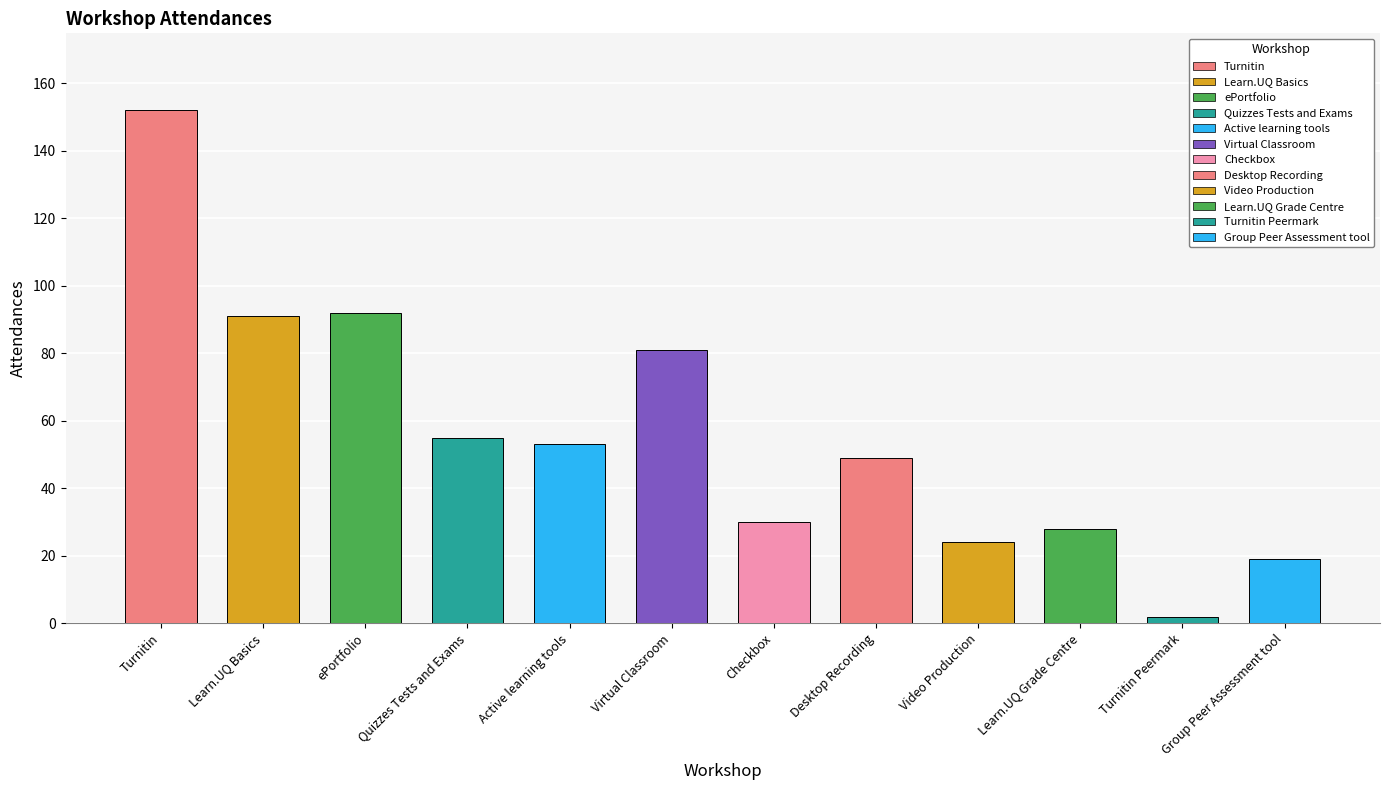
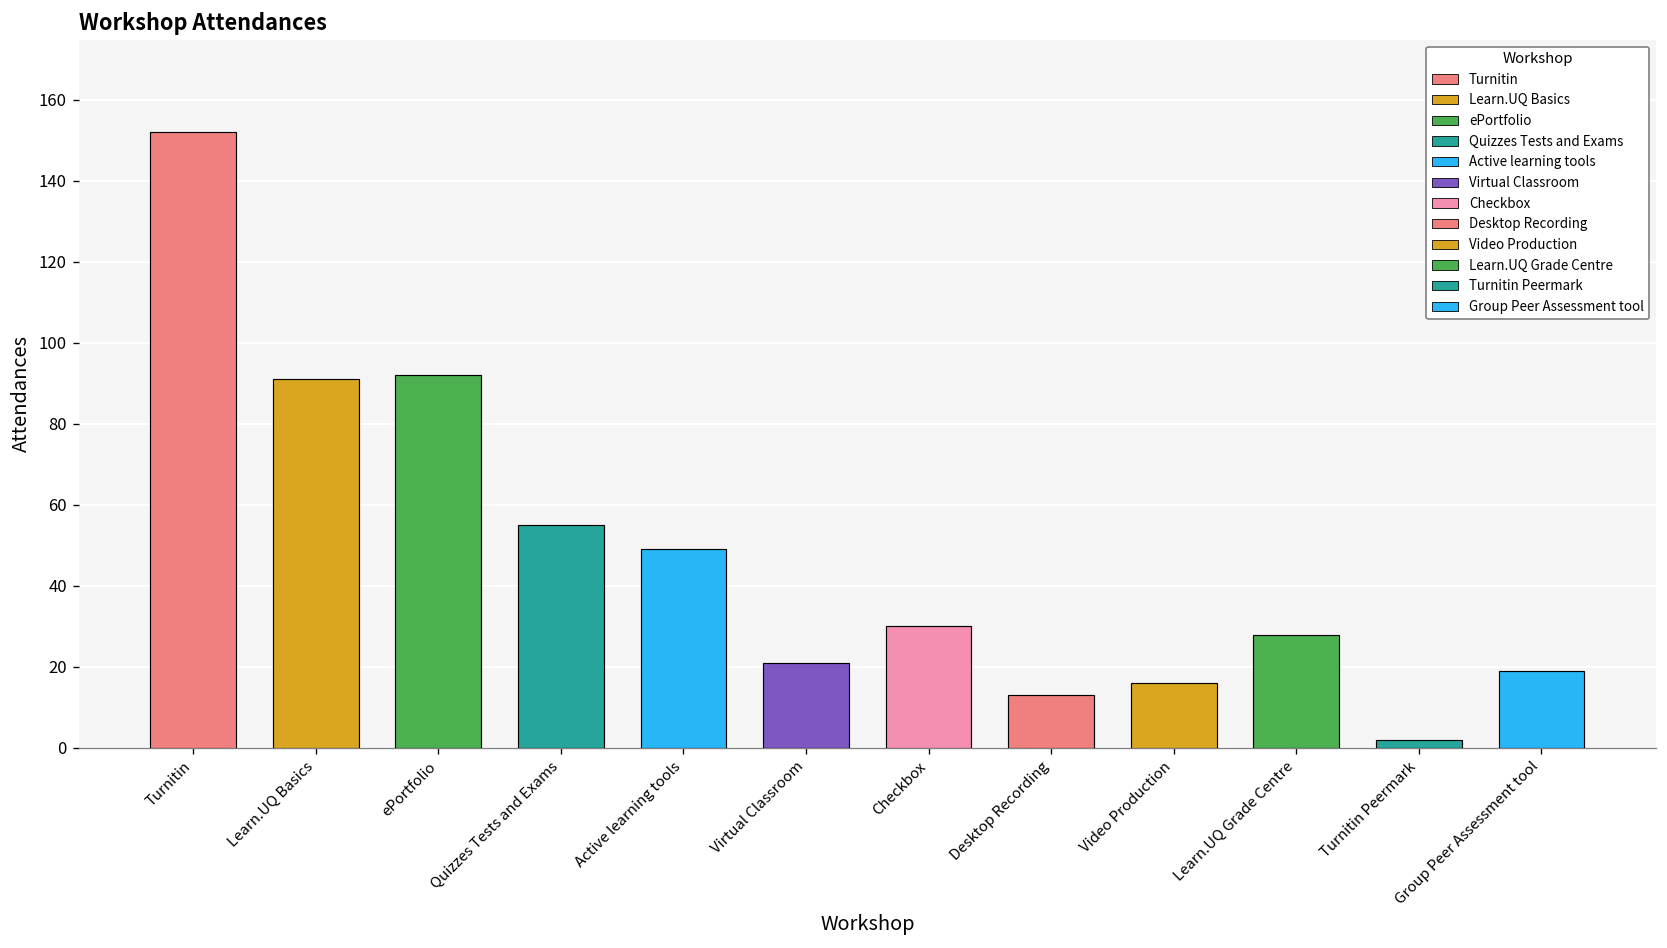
Active learning tools: 53 -> 49
Virtual Classroom: 81 -> 21
Desktop Recording: 49 -> 13
Video Production: 24 -> 16
